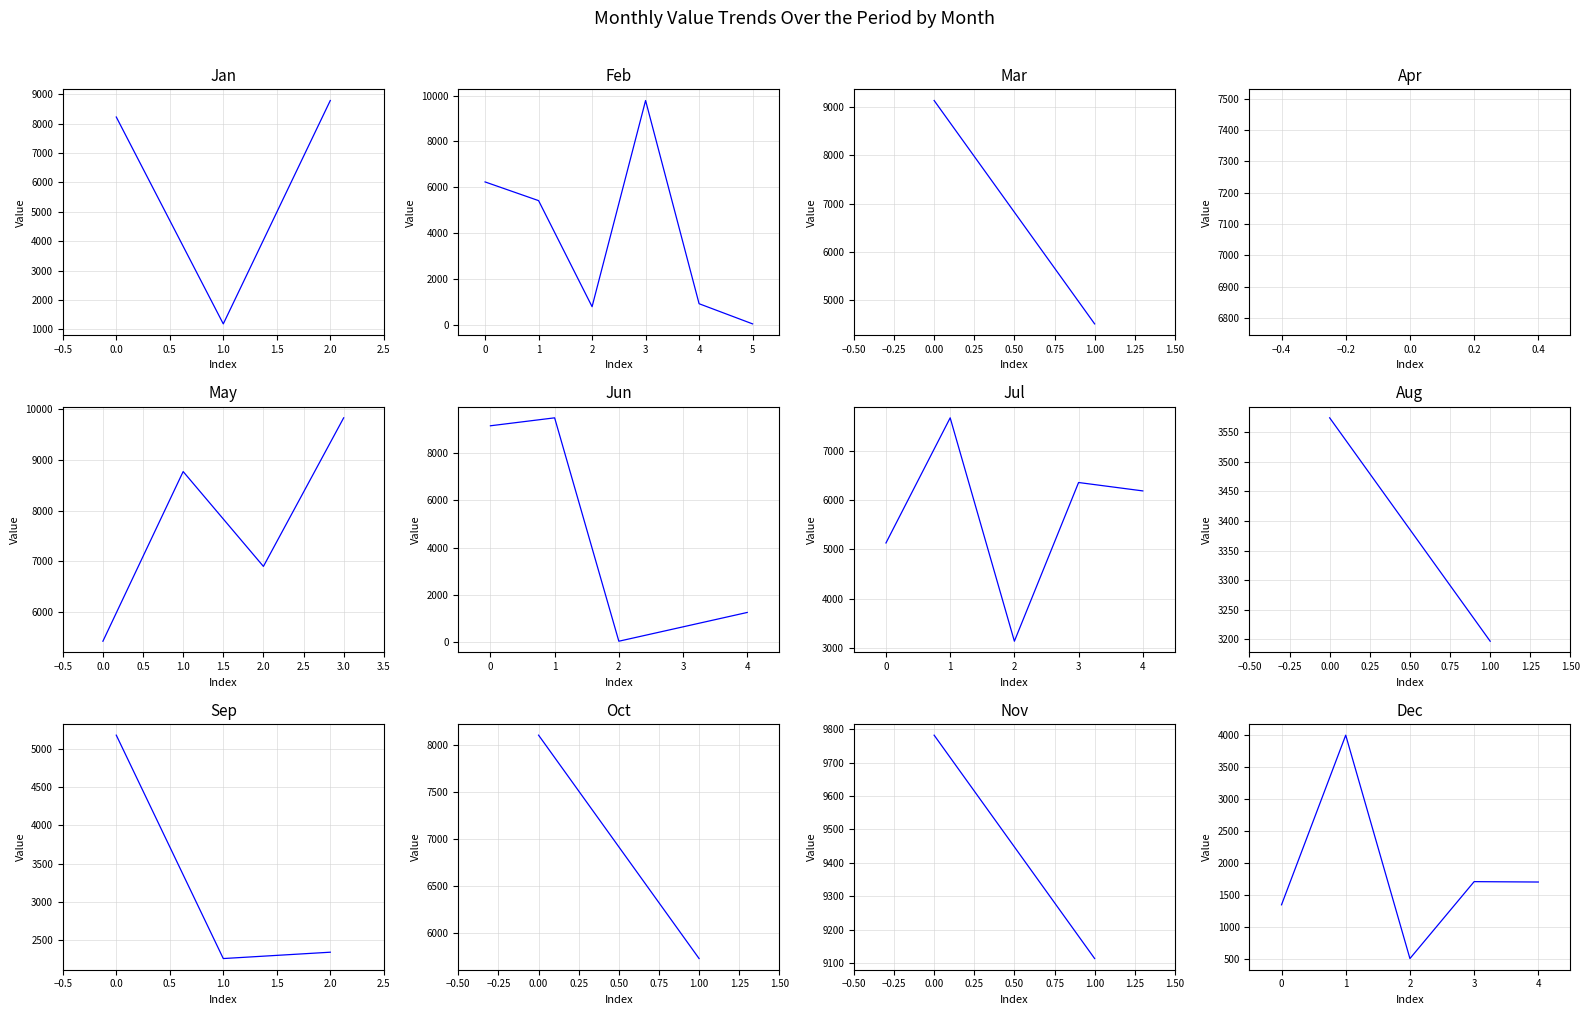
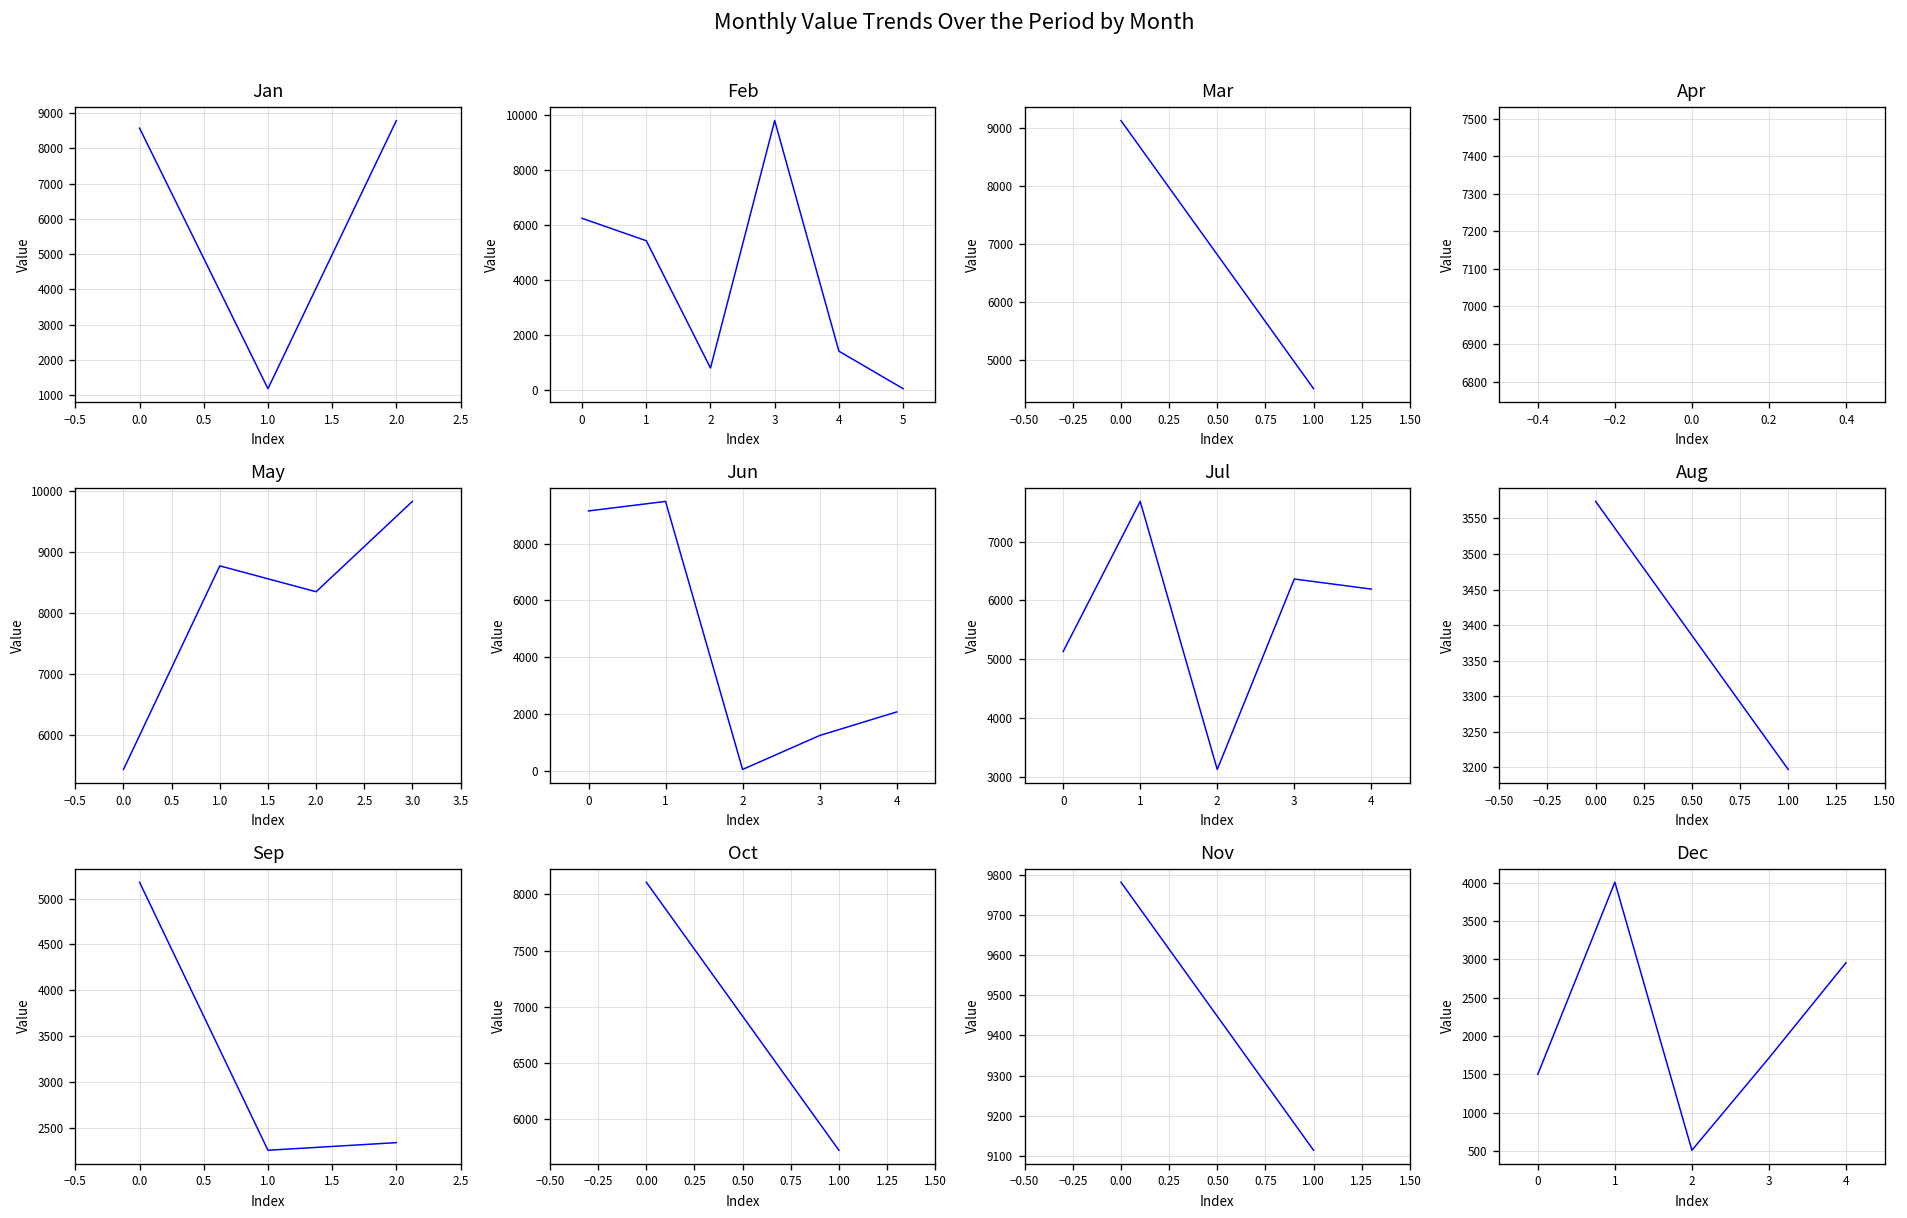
Jan, 0.0: 8200 -> 8600
Feb, 4: 900 -> 1400
May, 2.0: 6900 -> 8300
Jun, 3: 600 -> 1200
Jun, 4: 1300 -> 2100
Dec, 0: 1400 -> 1500
Dec, 4: 1700 -> 3000
